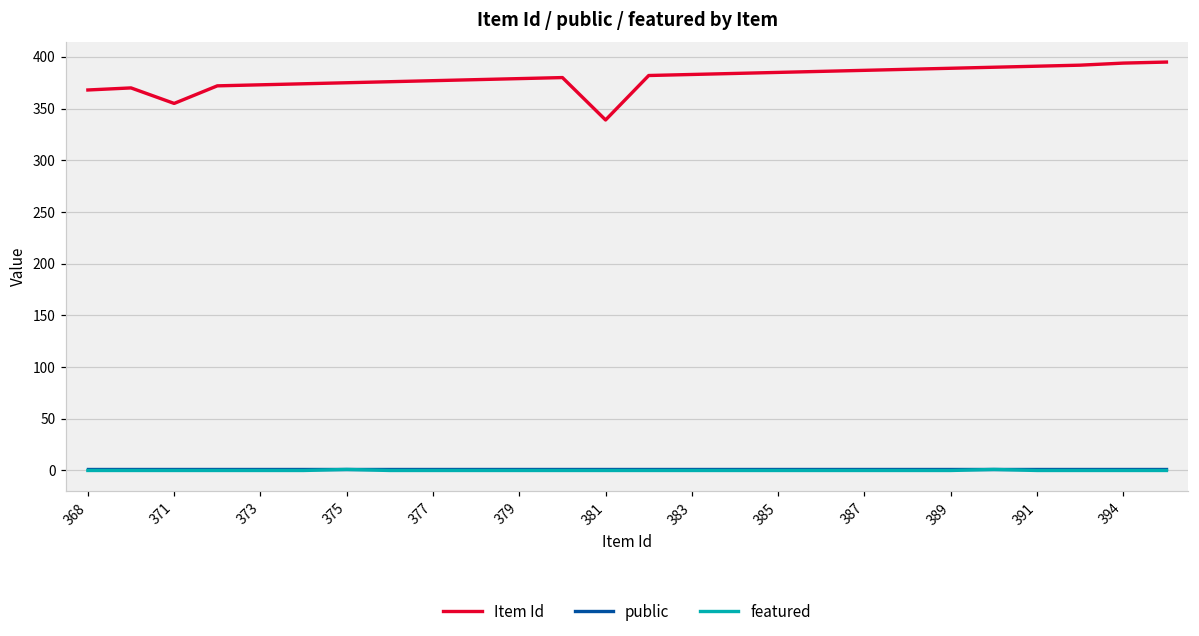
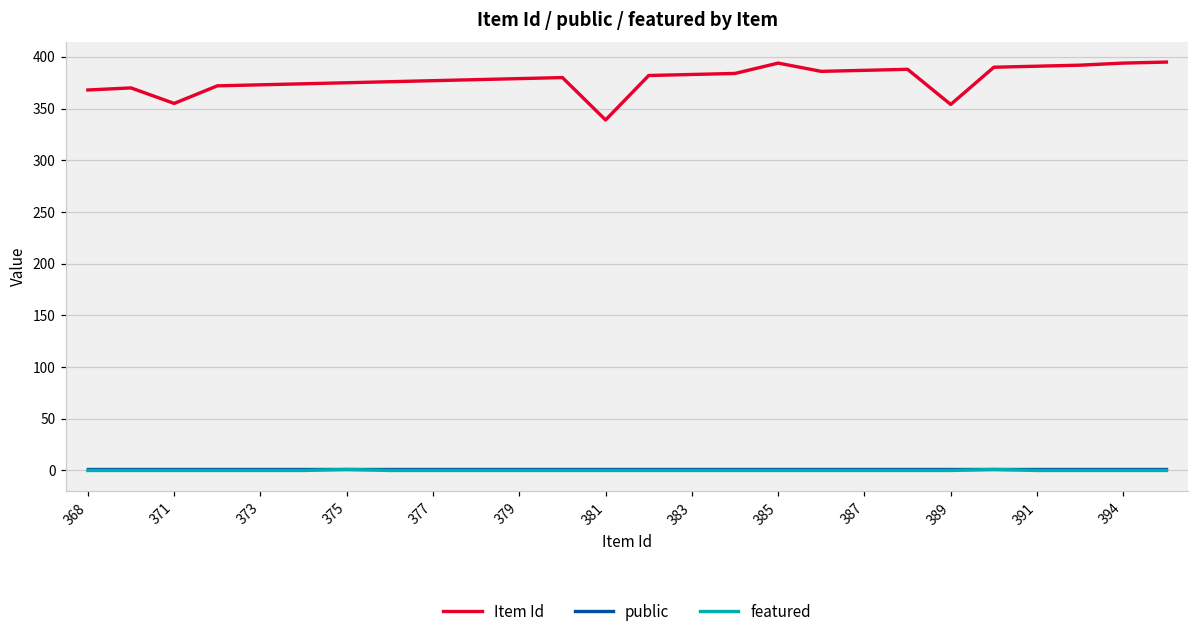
Item Id, 385: 385 -> 394
Item Id, 389: 390 -> 350
